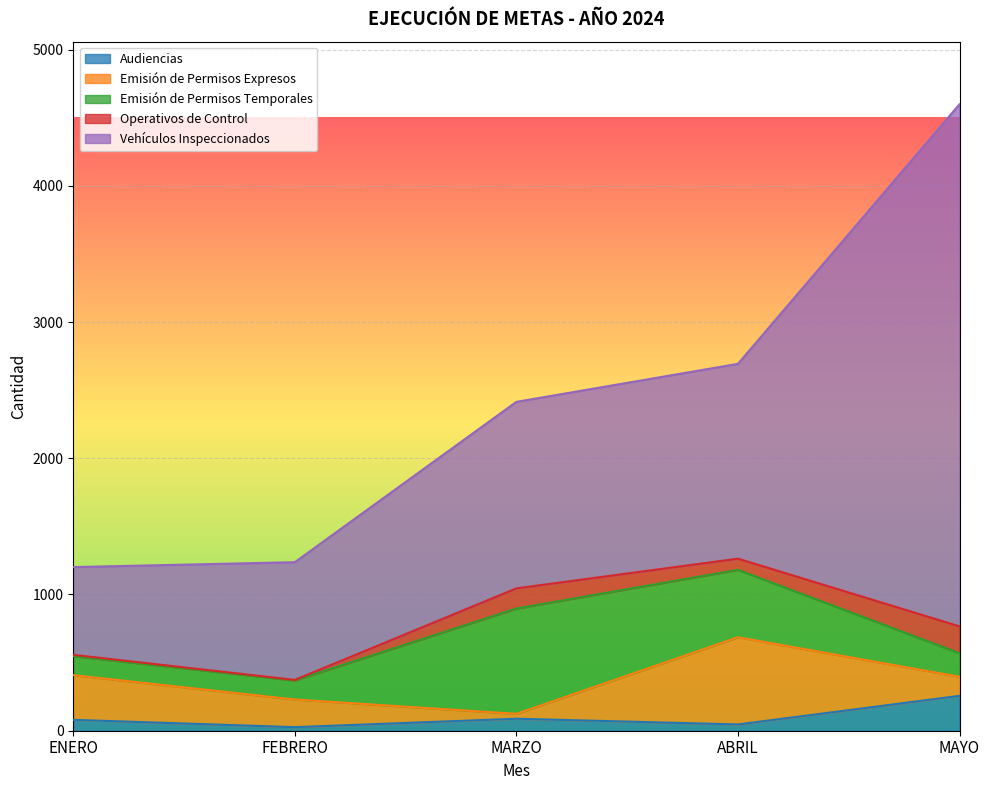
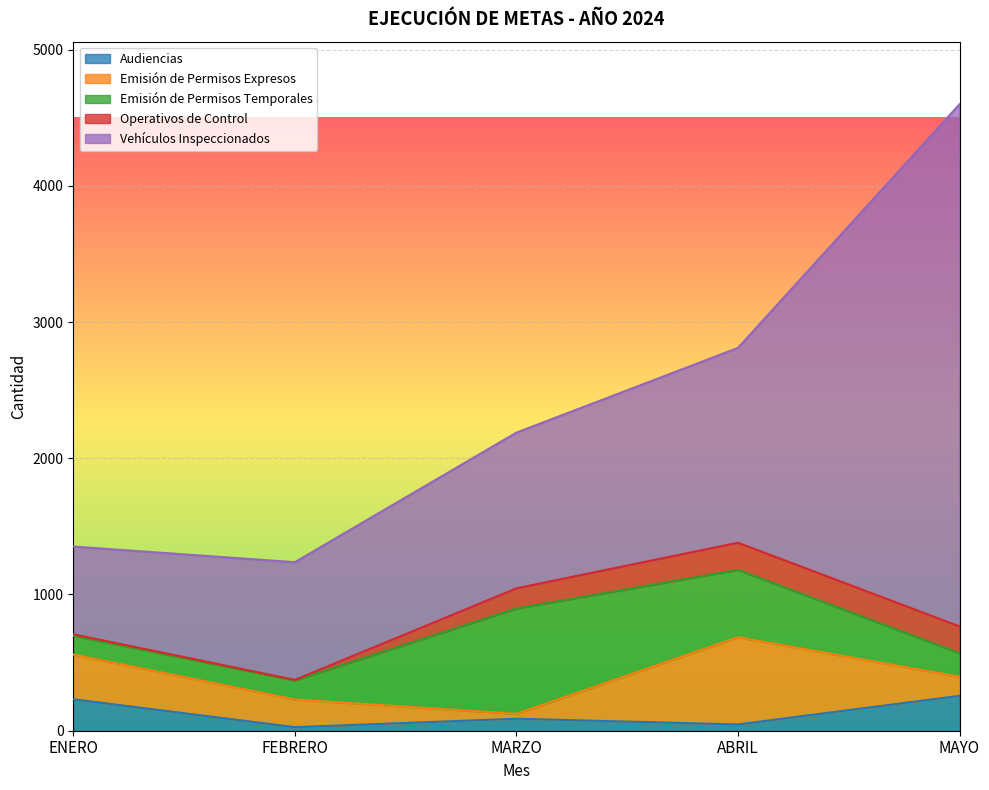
Audiencias, ENERO: 80 -> 230
Vehículos Inspeccionados, MARZO: 1370 -> 1140
Operativos de Control, ABRIL: 80 -> 200
